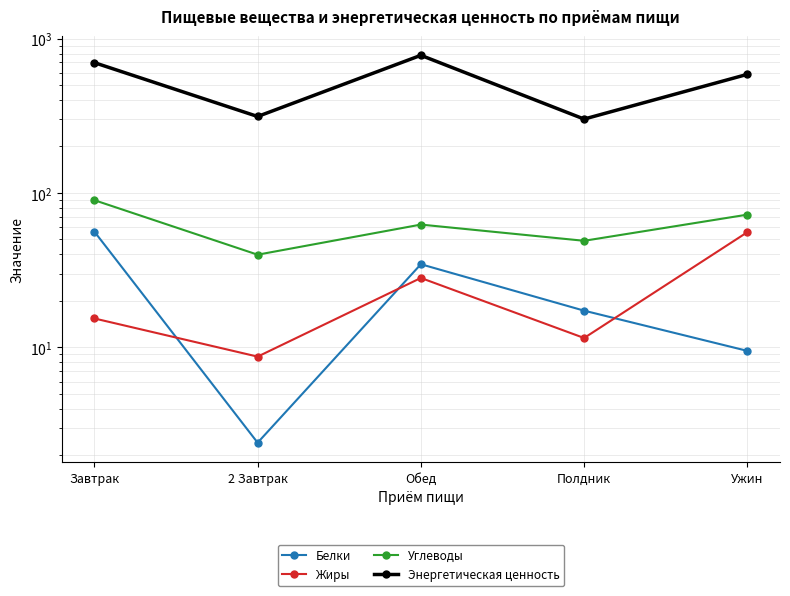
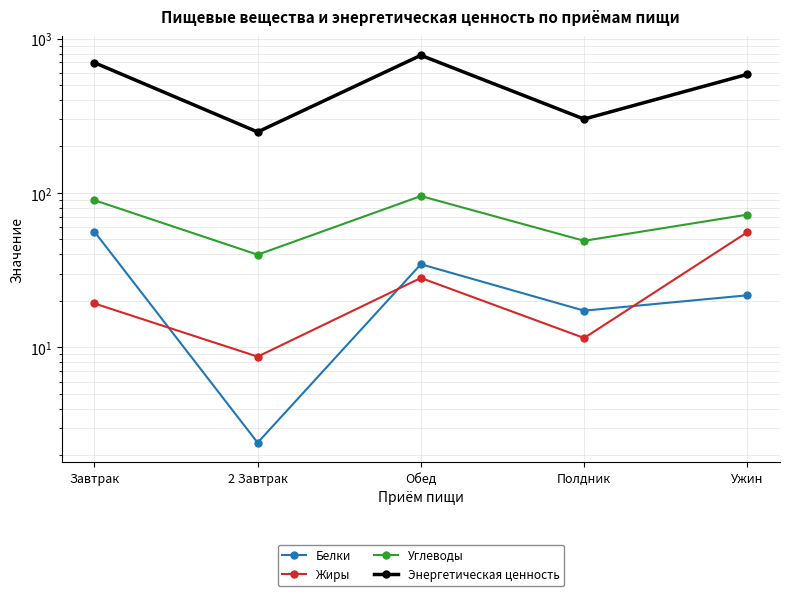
Жиры, Завтрак: 15 -> 19
Энергетическая ценность, 2 Завтрак: 310 -> 250
Углеводы, Обед: 62 -> 100
Белки, Ужин: 9 -> 22
